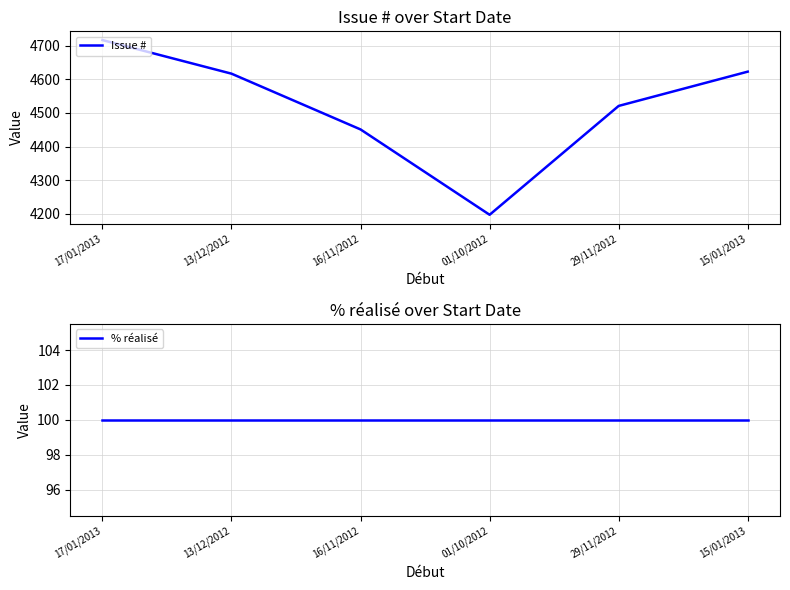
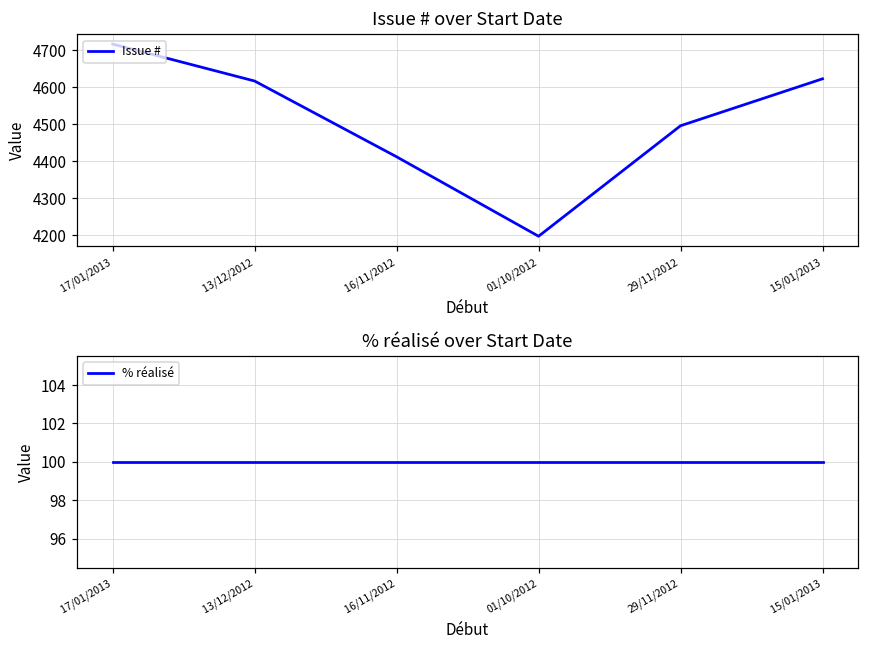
Issue # over Start Date, 16/11/2012: 4450 -> 4410
Issue # over Start Date, 29/11/2012: 4520 -> 4500
